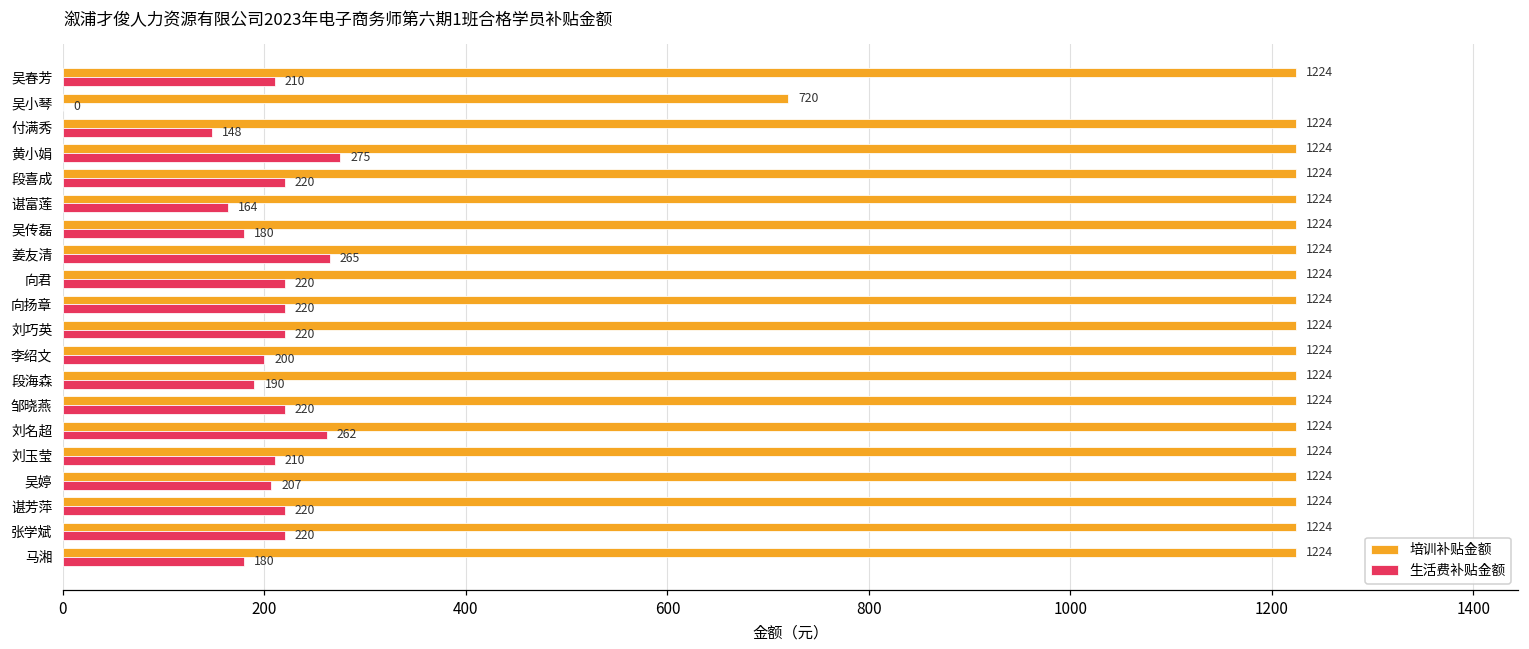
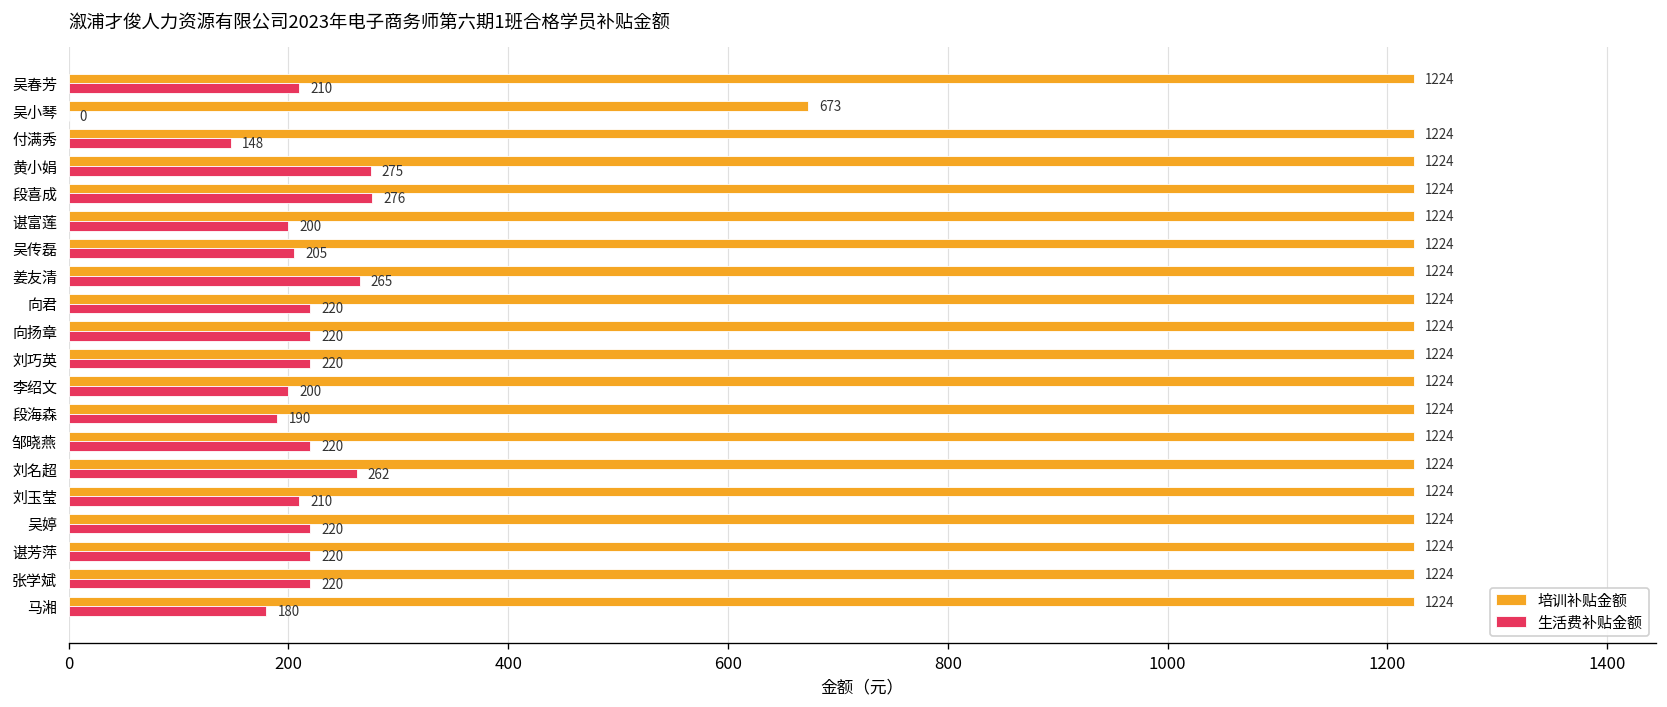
培训补贴金额, 吴小琴: 720 -> 673
生活费补贴金额, 段喜成: 220 -> 276
生活费补贴金额, 谌富莲: 164 -> 200
生活费补贴金额, 吴传磊: 180 -> 205
生活费补贴金额, 吴婷: 207 -> 220
